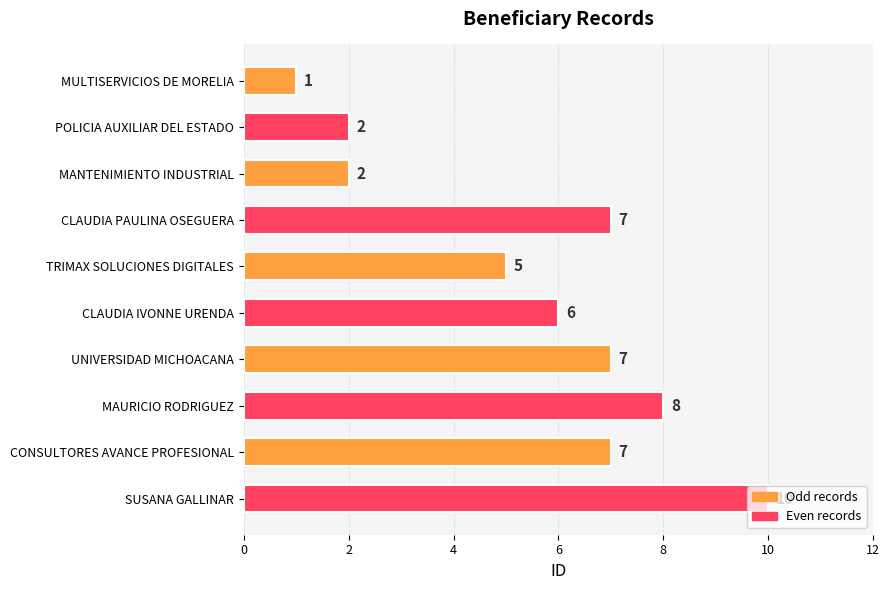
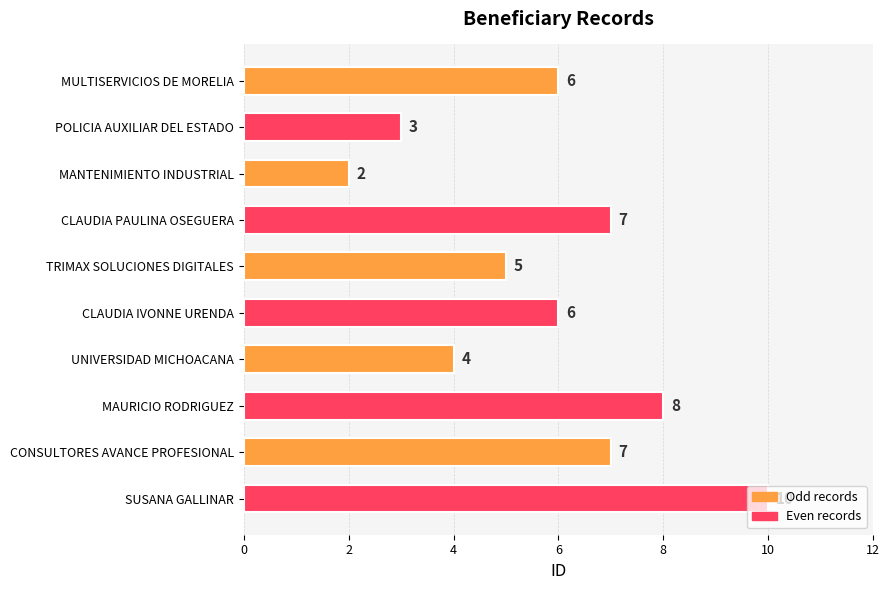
MULTISERVICIOS DE MORELIA: 1 -> 6
POLICIA AUXILIAR DEL ESTADO: 2 -> 3
UNIVERSIDAD MICHOACANA: 7 -> 4
